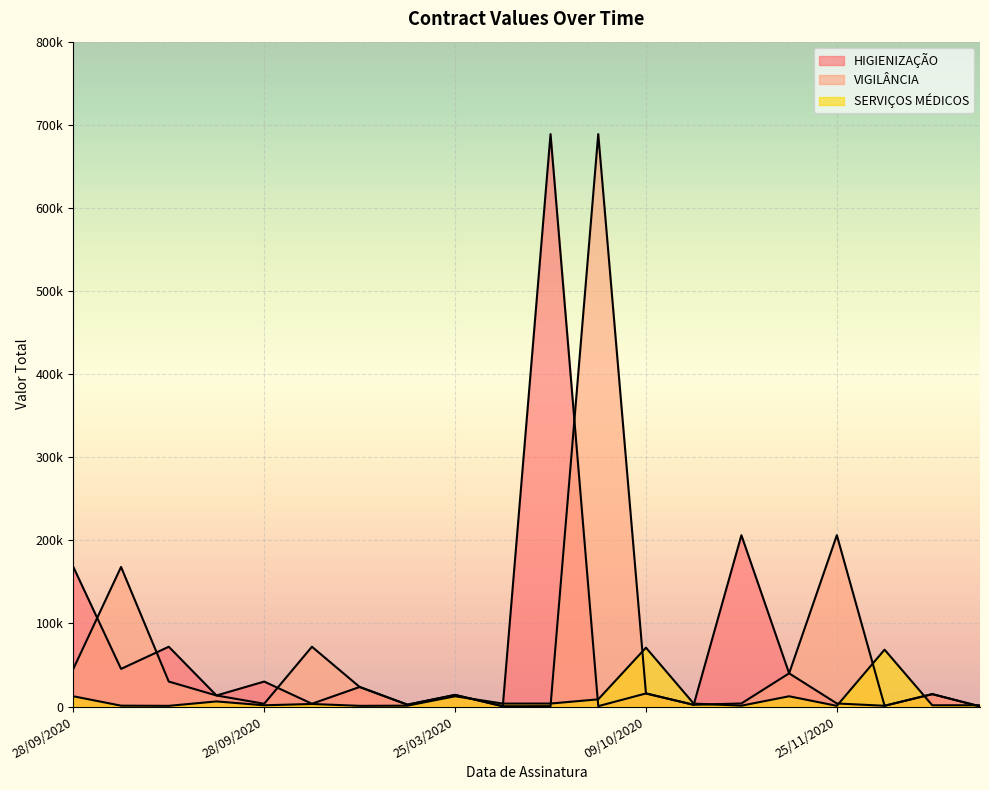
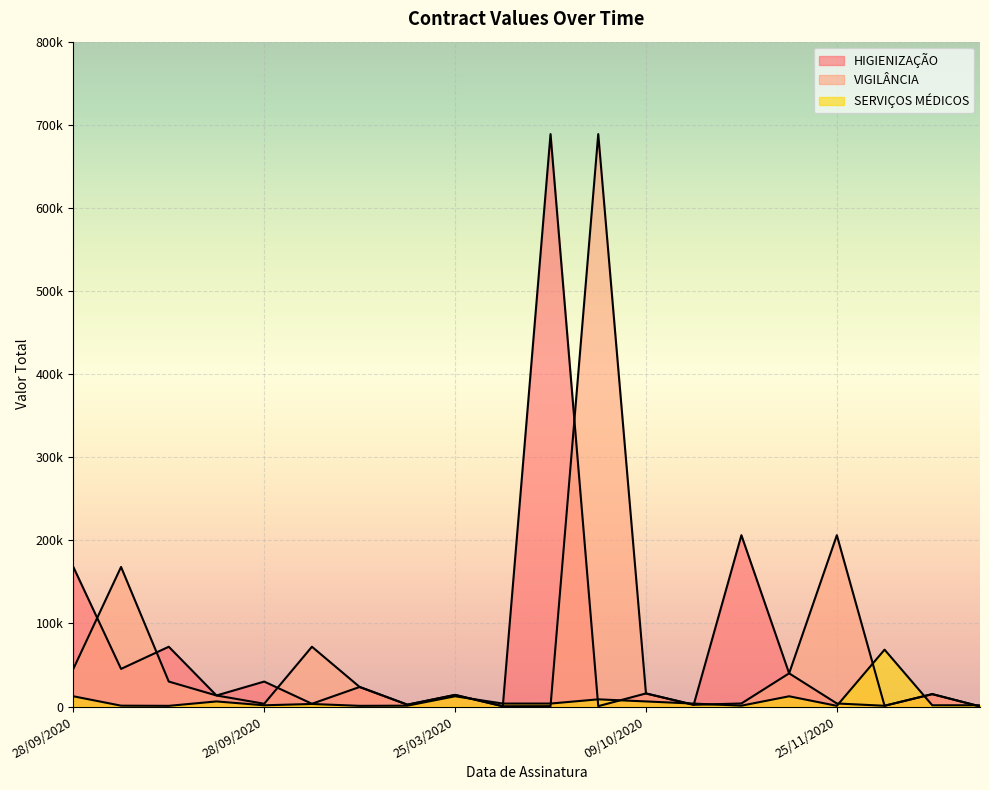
SERVIÇOS MÉDICOS, 09/10/2020: 70000 -> 10000
